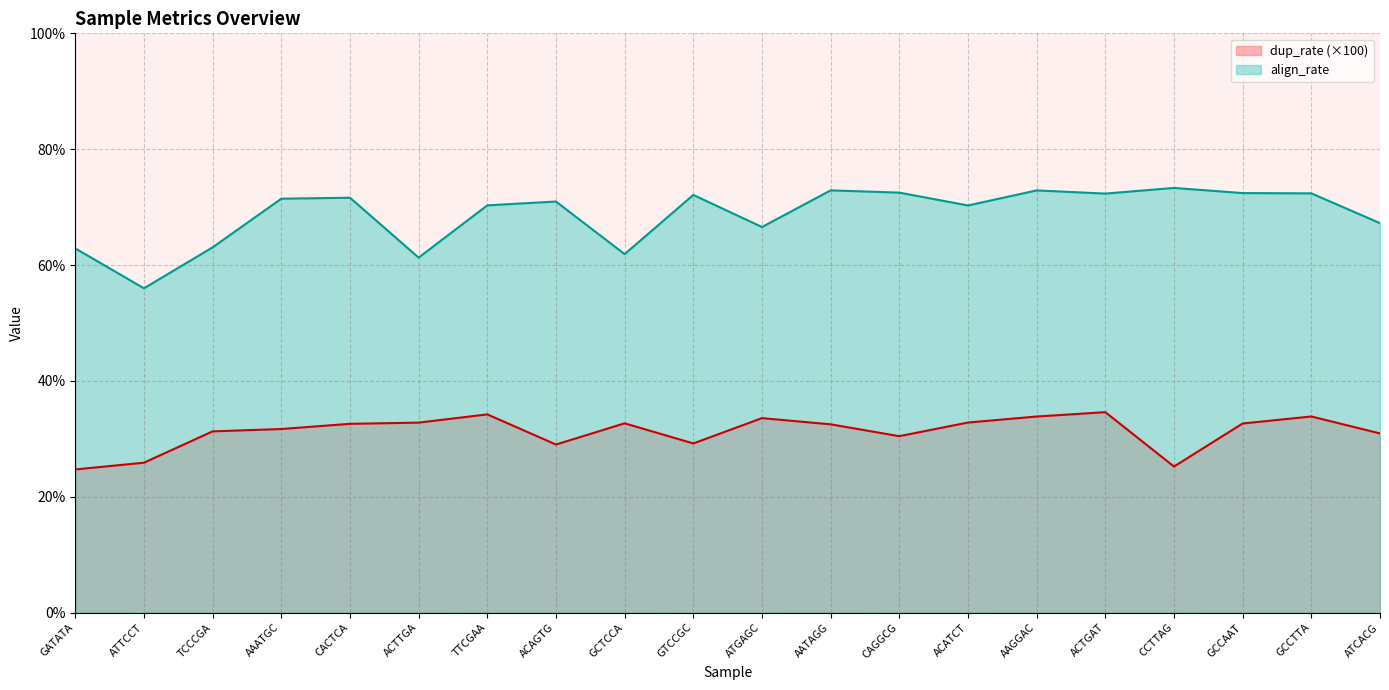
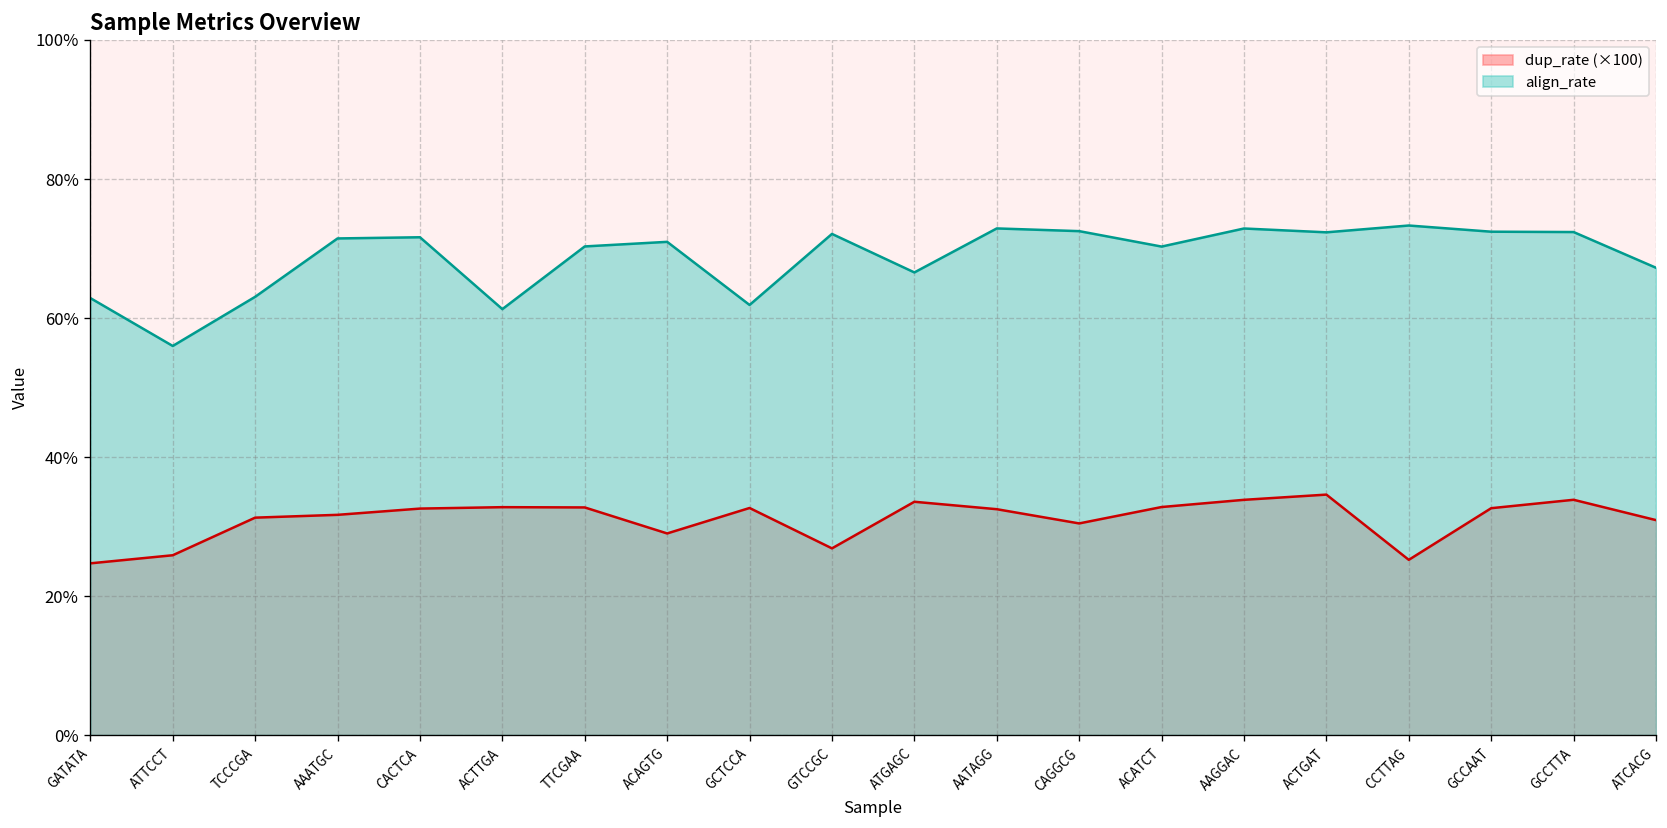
dup_rate (×100), TTCGAA: 34% -> 33%
dup_rate (×100), GTCCGC: 29% -> 27%
